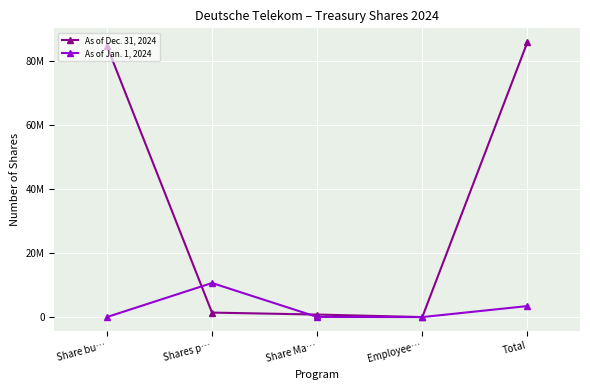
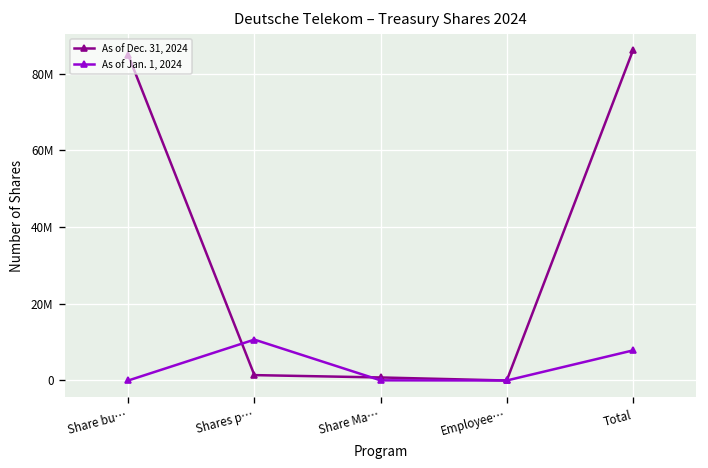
As of Jan. 1, 2024, Total: 3000000 -> 8000000
